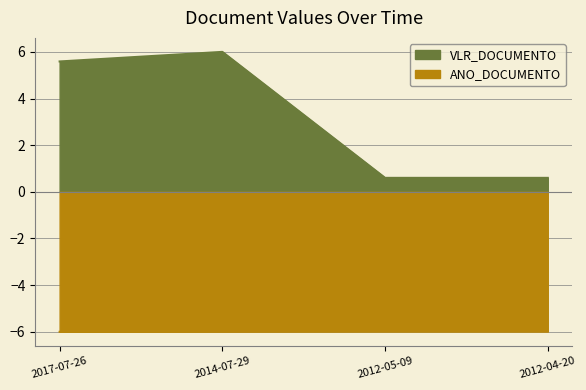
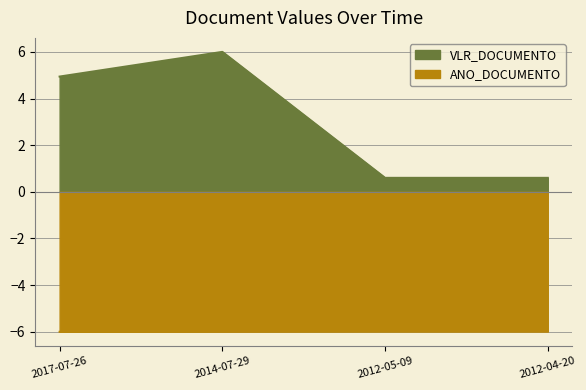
VLR_DOCUMENTO, 2017-07-26: 5.6 -> 4.9
